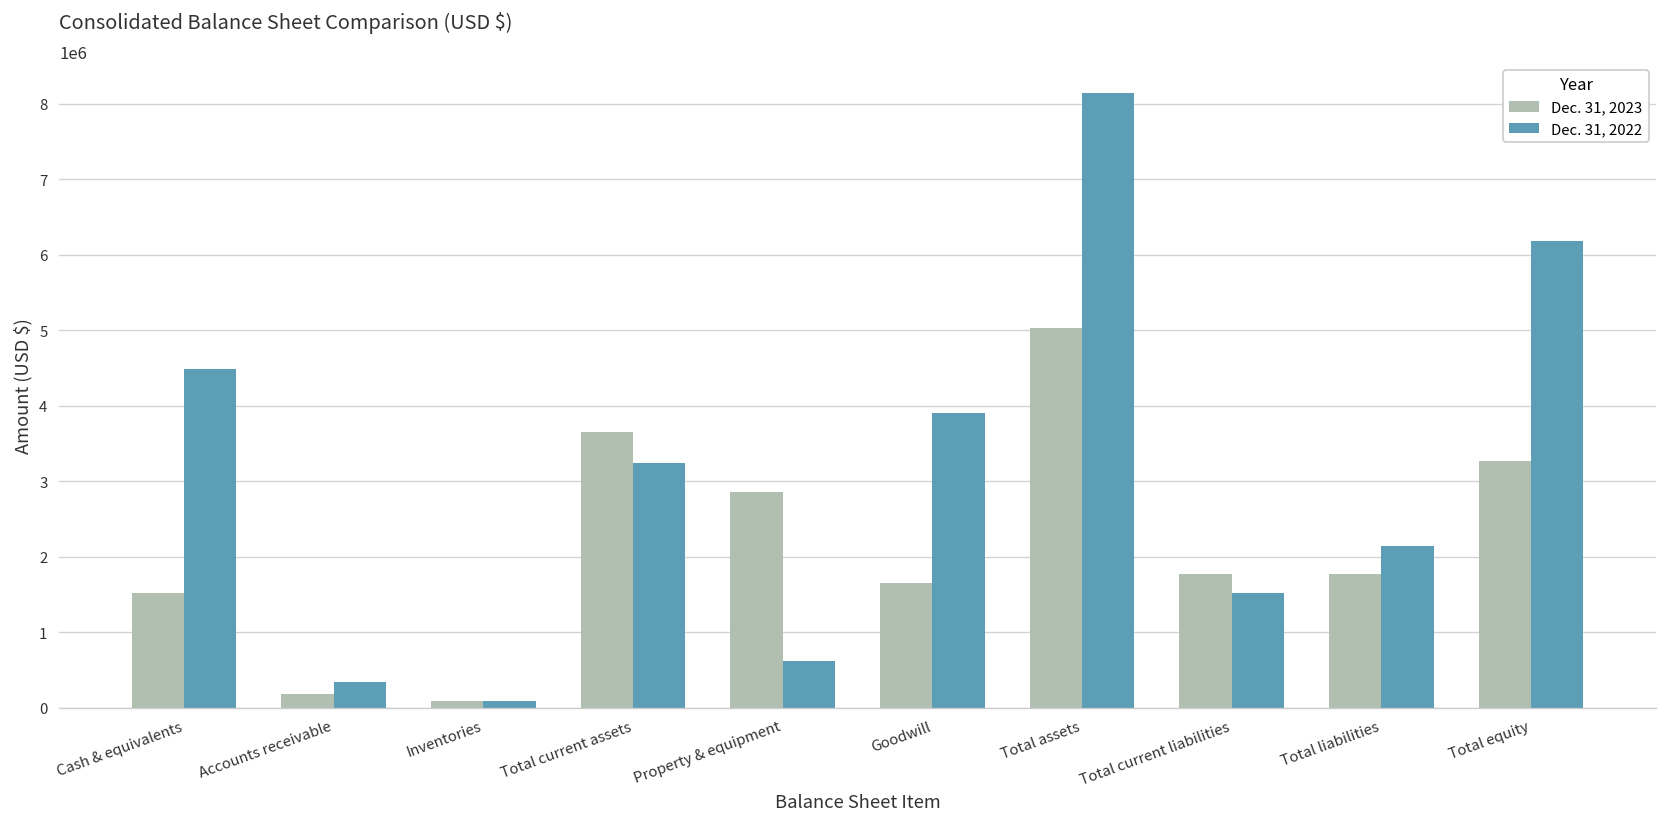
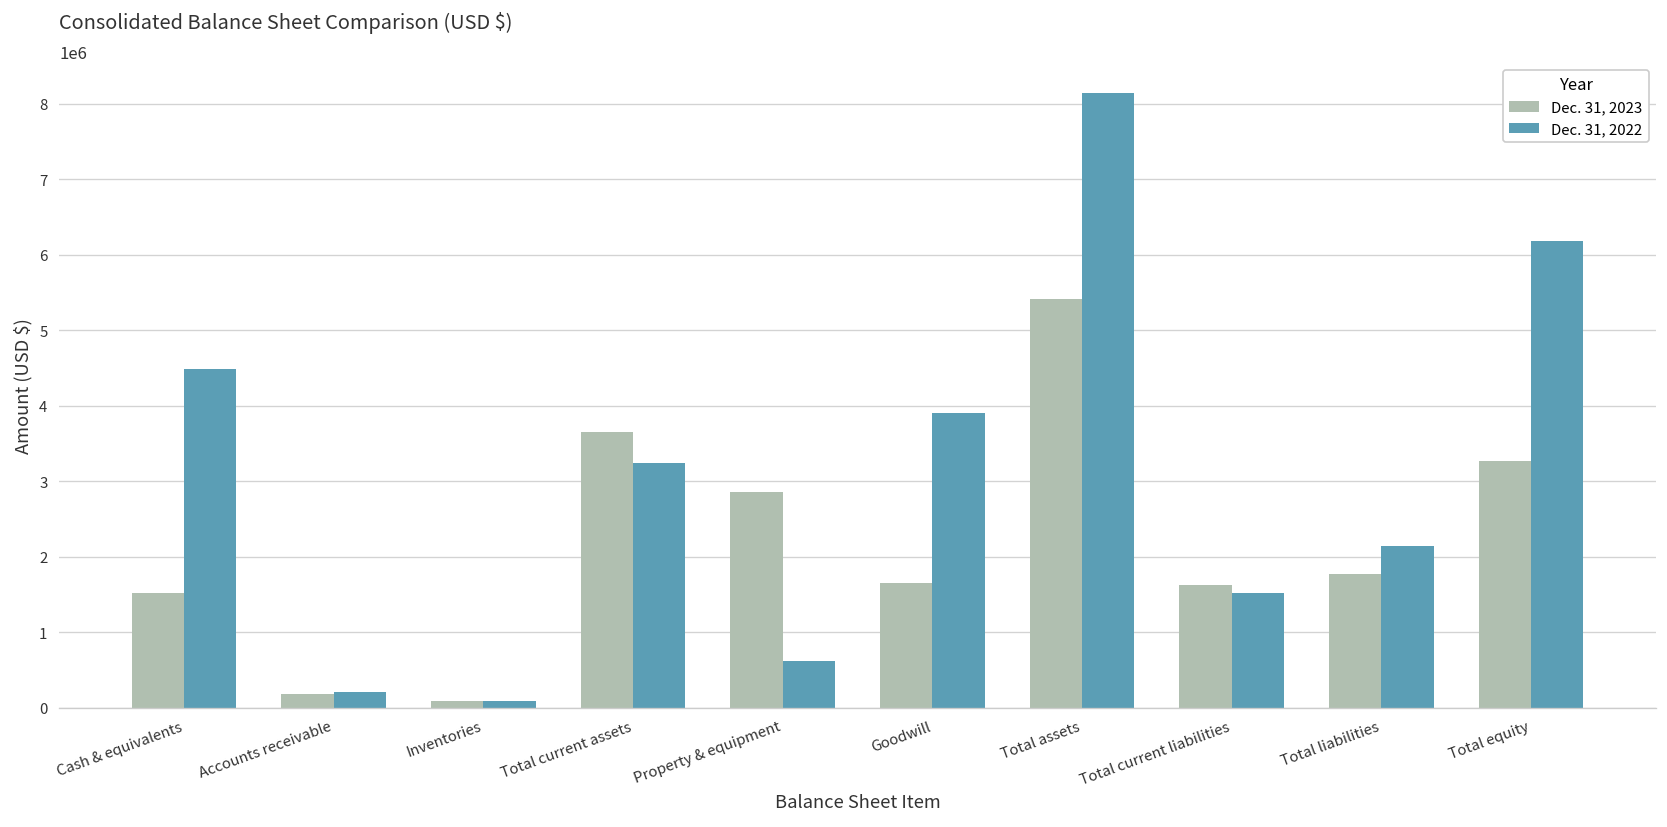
Dec. 31, 2022, Accounts receivable: 300000 -> 200000
Dec. 31, 2023, Total assets: 5000000 -> 5400000
Dec. 31, 2023, Total current liabilities: 1800000 -> 1600000
